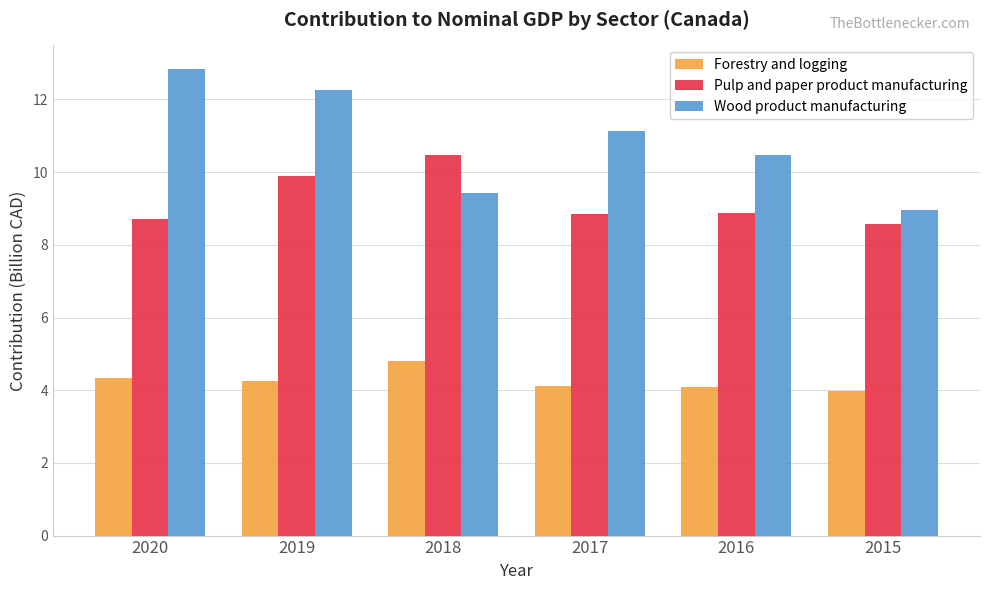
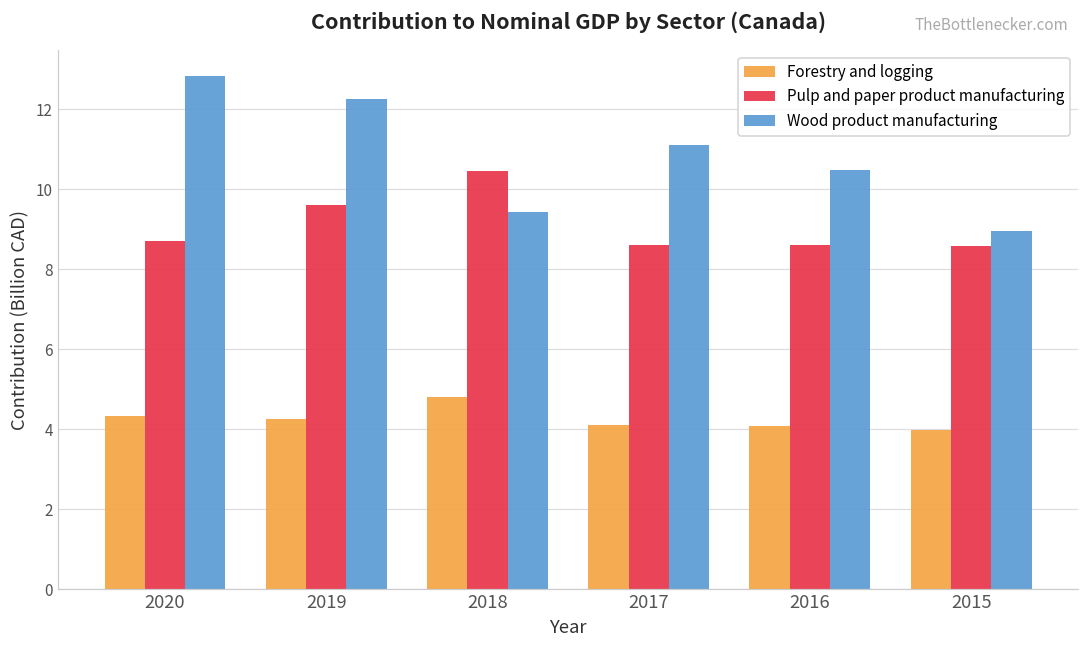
Pulp and paper product manufacturing, 2019: 9.9 -> 9.6
Pulp and paper product manufacturing, 2017: 8.8 -> 8.6
Pulp and paper product manufacturing, 2016: 8.9 -> 8.6
